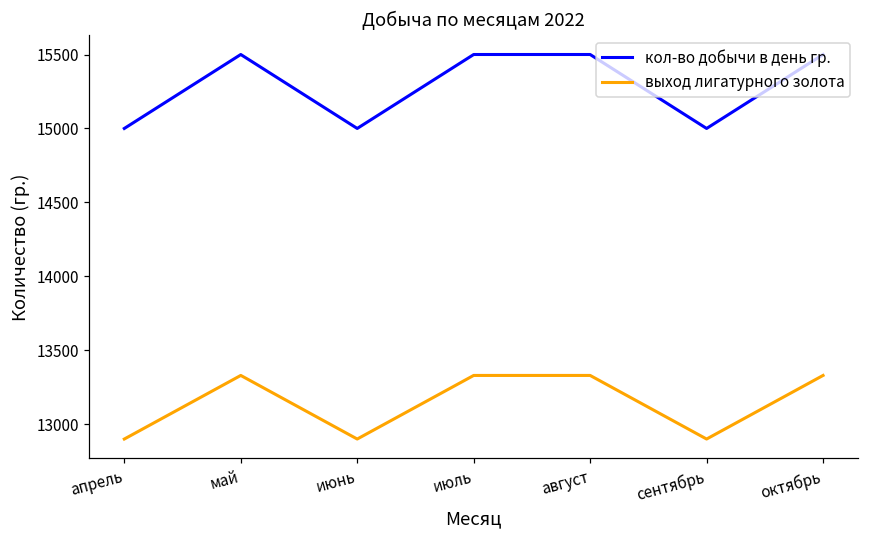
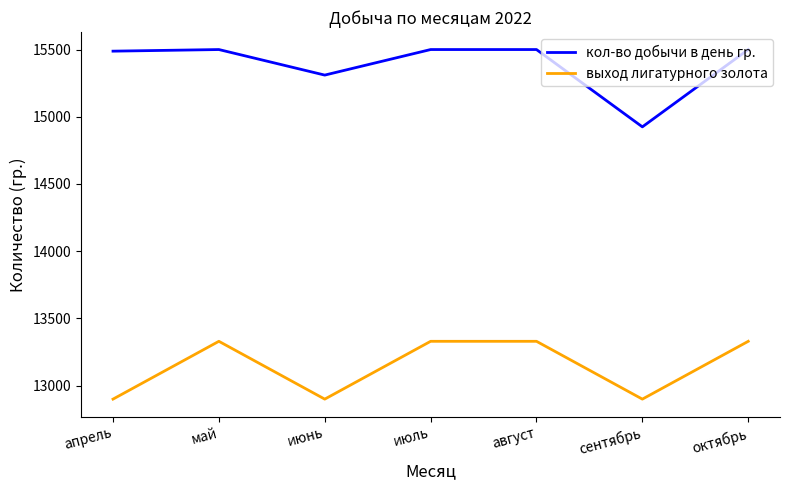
кол-во добычи в день гр., апрель: 15000 -> 15490
кол-во добычи в день гр., июнь: 15000 -> 15310
кол-во добычи в день гр., сентябрь: 15000 -> 14930
